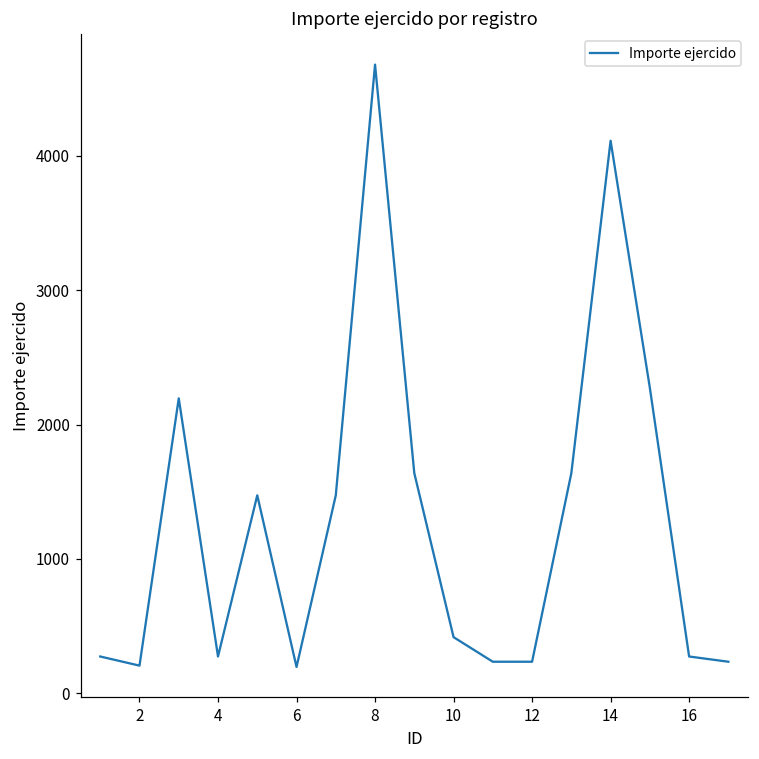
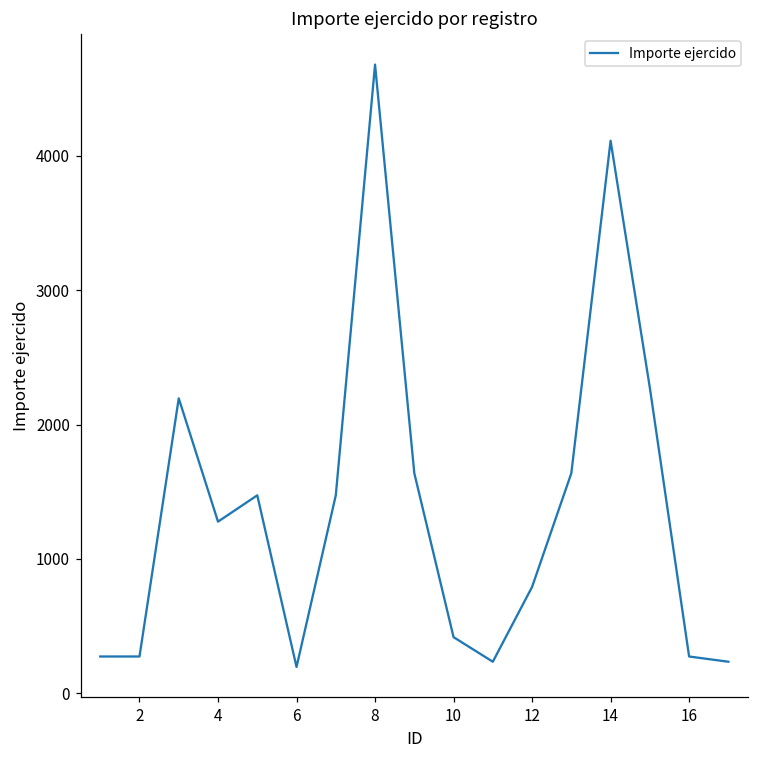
2: 210 -> 270
4: 270 -> 1280
12: 230 -> 790
